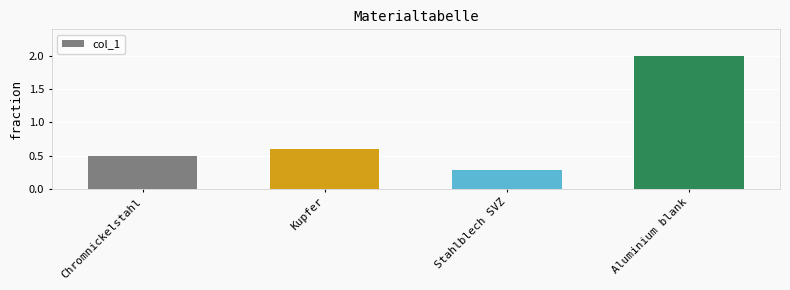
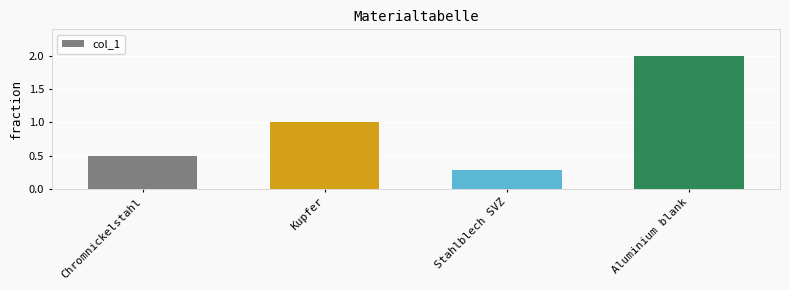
Kupfer: 0.6 -> 1.0
